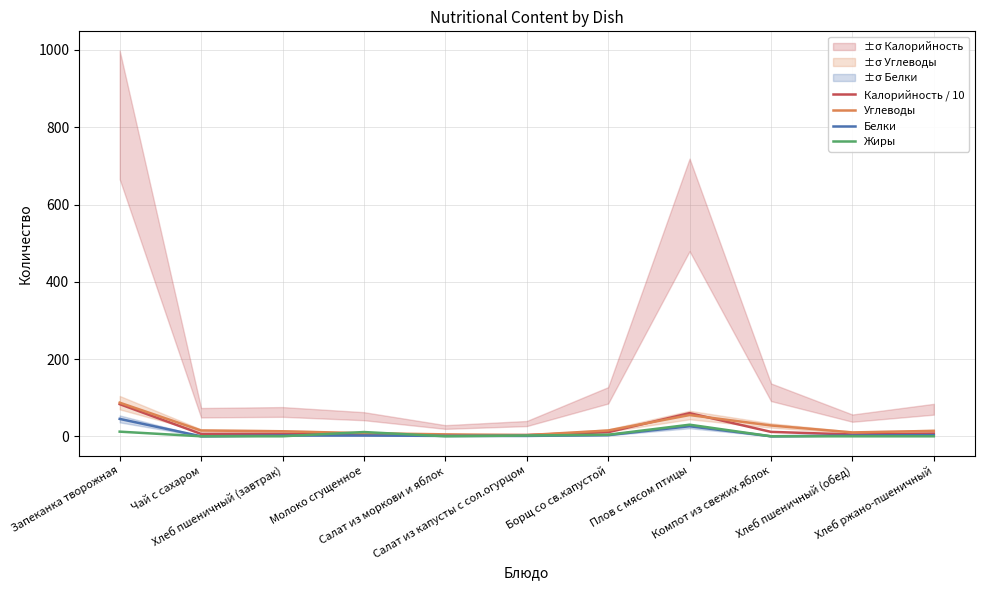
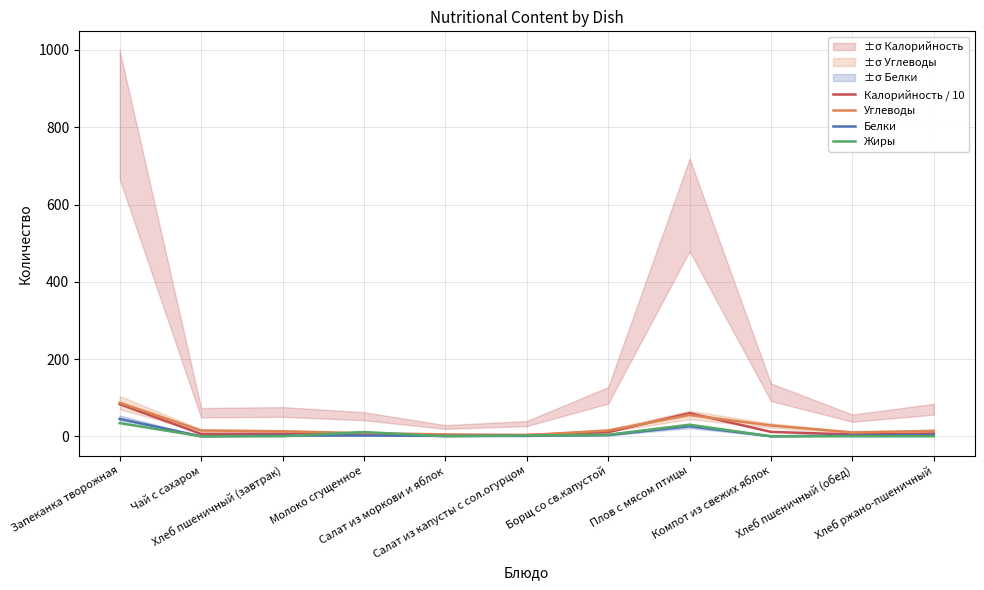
Жиры, Запеканка творожная: 10 -> 30
